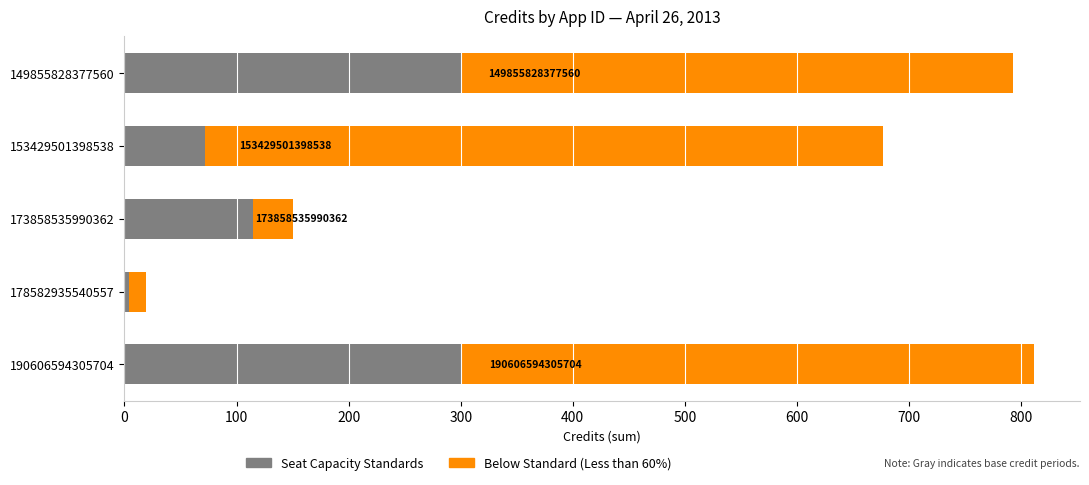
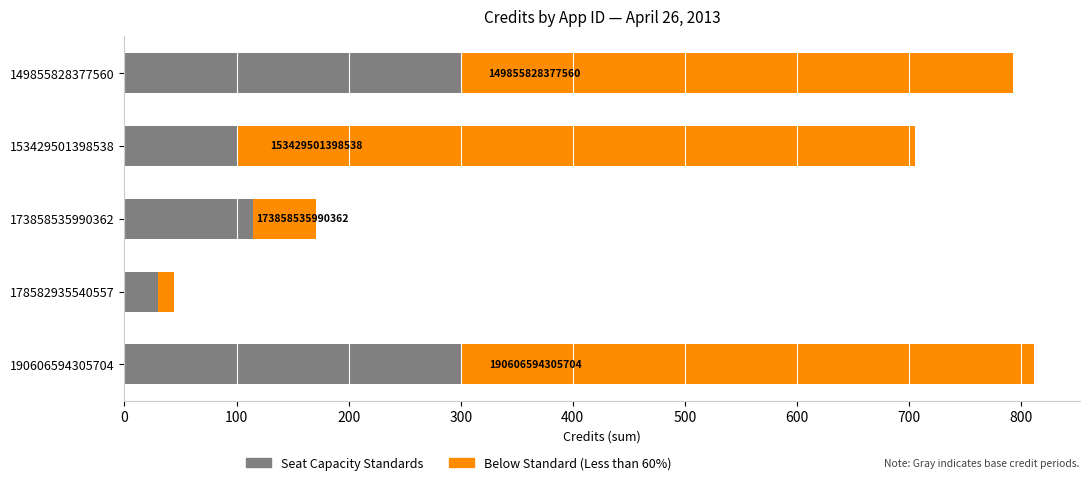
Seat Capacity Standards, 153429501398538: 72 -> 100
Below Standard (Less than 60%), 173858535990362: 36 -> 56
Seat Capacity Standards, 178582935540557: 4 -> 30
